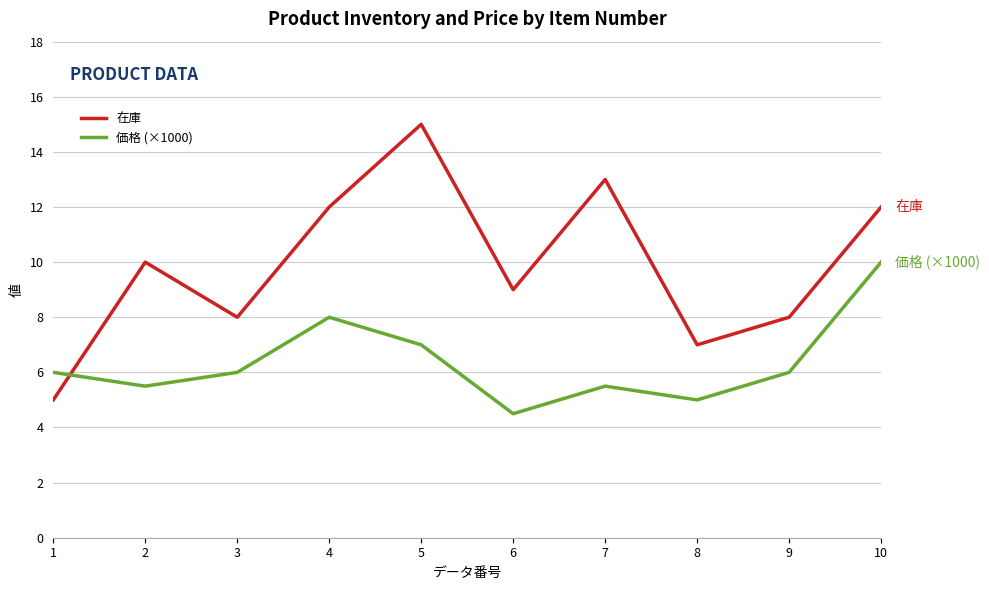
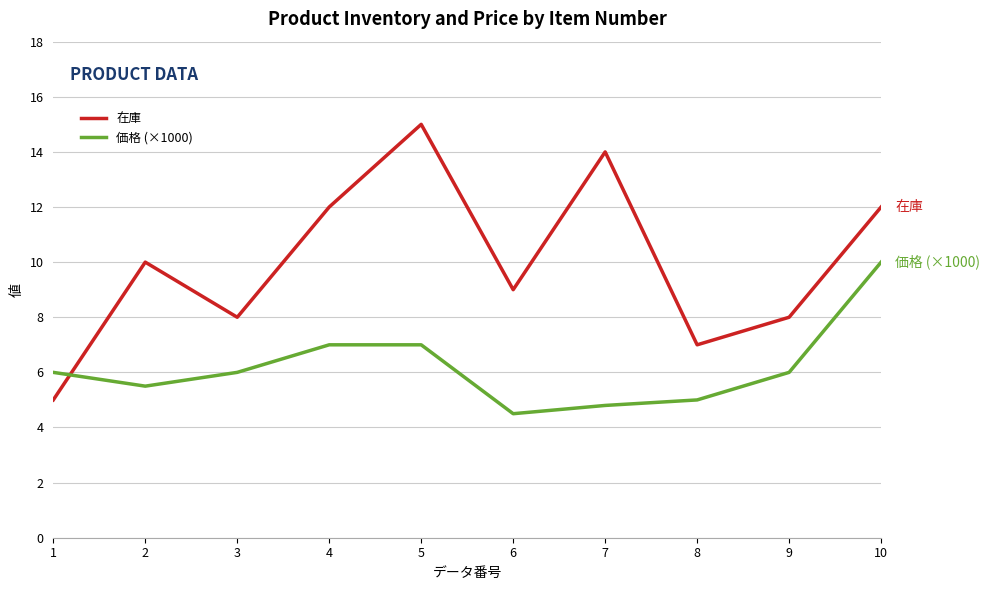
価格 (×1000), 4: 8 -> 7
在庫, 7: 13 -> 14
価格 (×1000), 7: 5.5 -> 4.8
